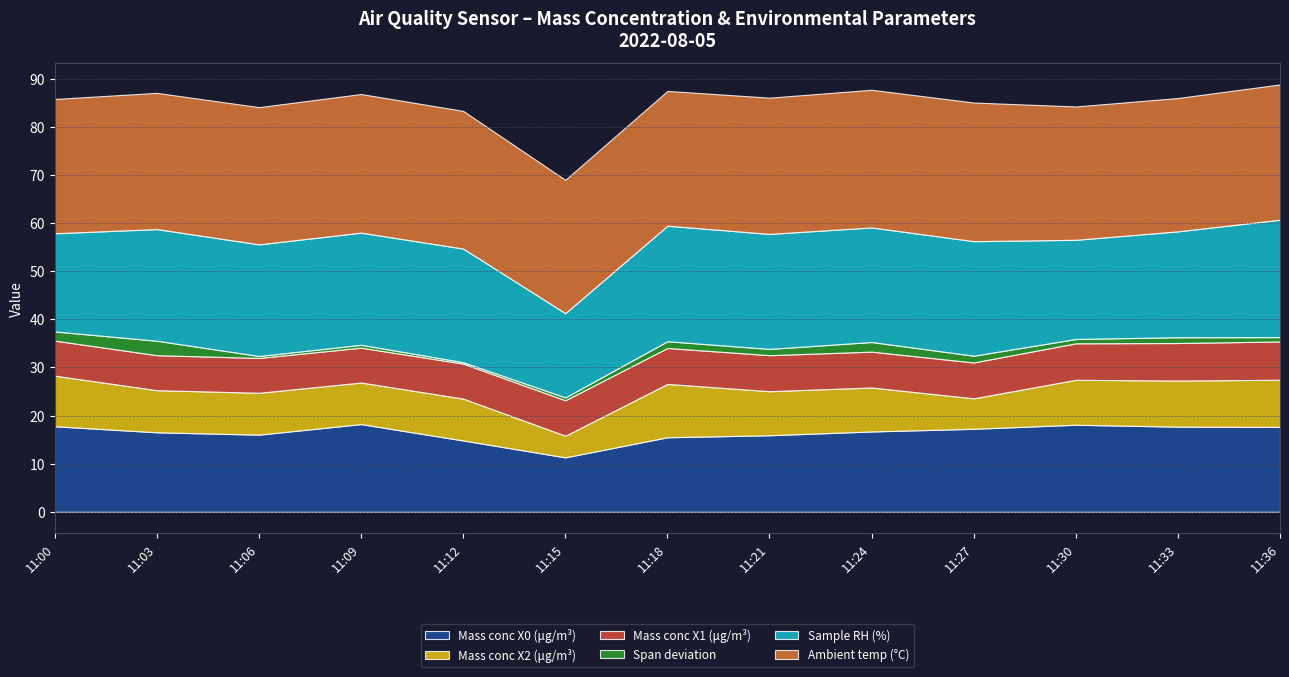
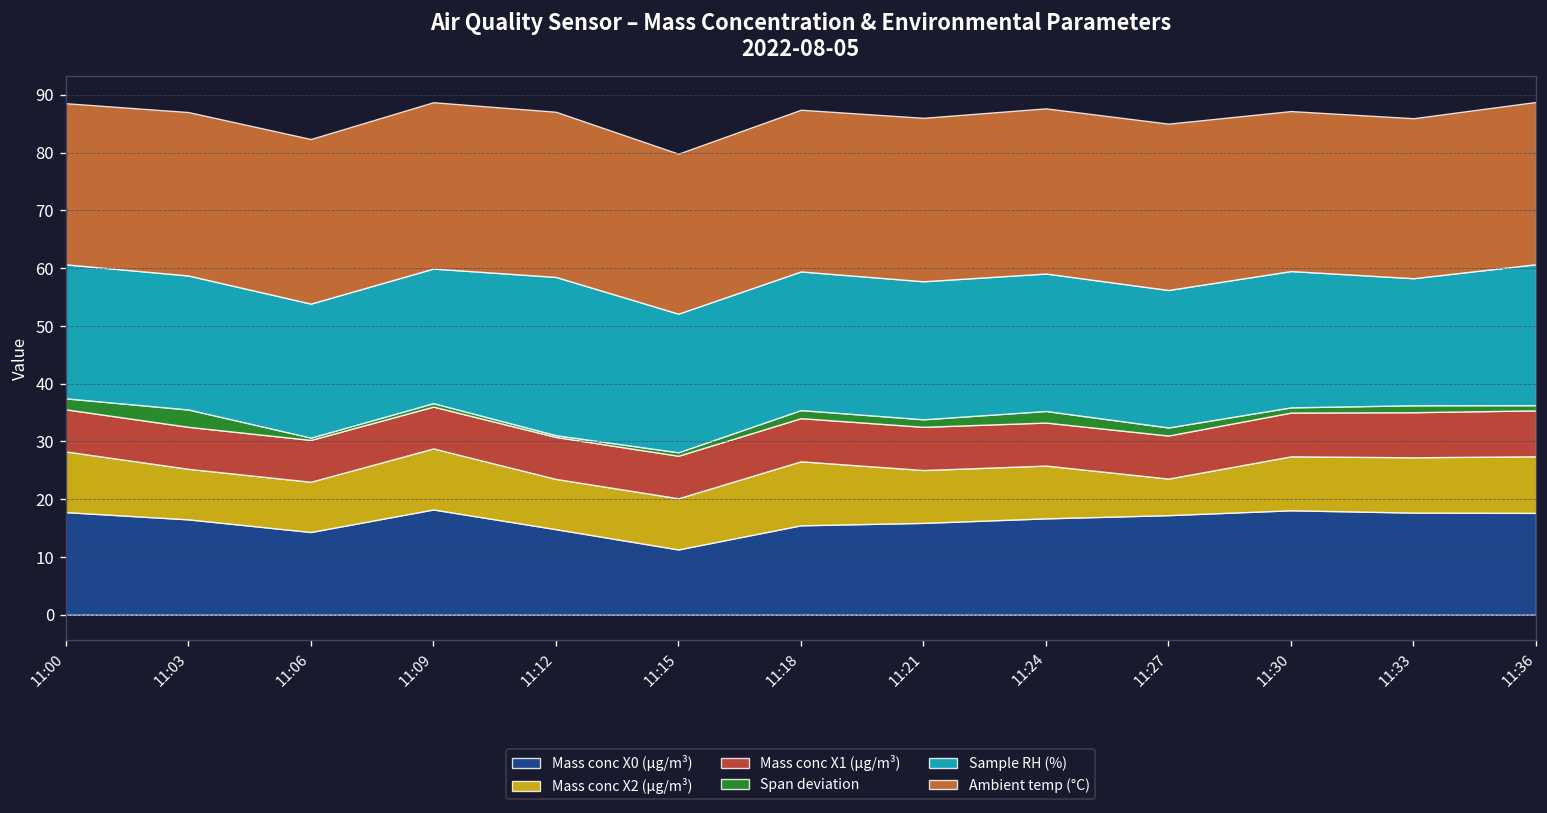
Sample RH (%), 11:00: 20 -> 23
Mass conc X0 (μg/m³), 11:06: 16 -> 14
Mass conc X2 (μg/m³), 11:09: 9 -> 11
Sample RH (%), 11:12: 24 -> 27
Mass conc X2 (μg/m³), 11:15: 5 -> 9
Sample RH (%), 11:15: 18 -> 24
Sample RH (%), 11:30: 21 -> 24
